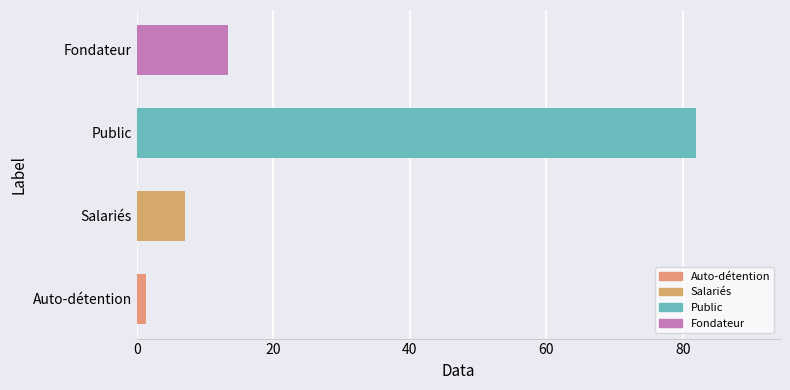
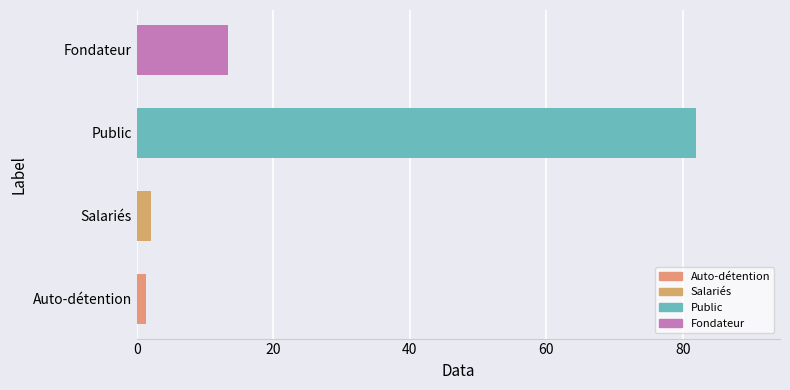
Salariés: 7 -> 2
